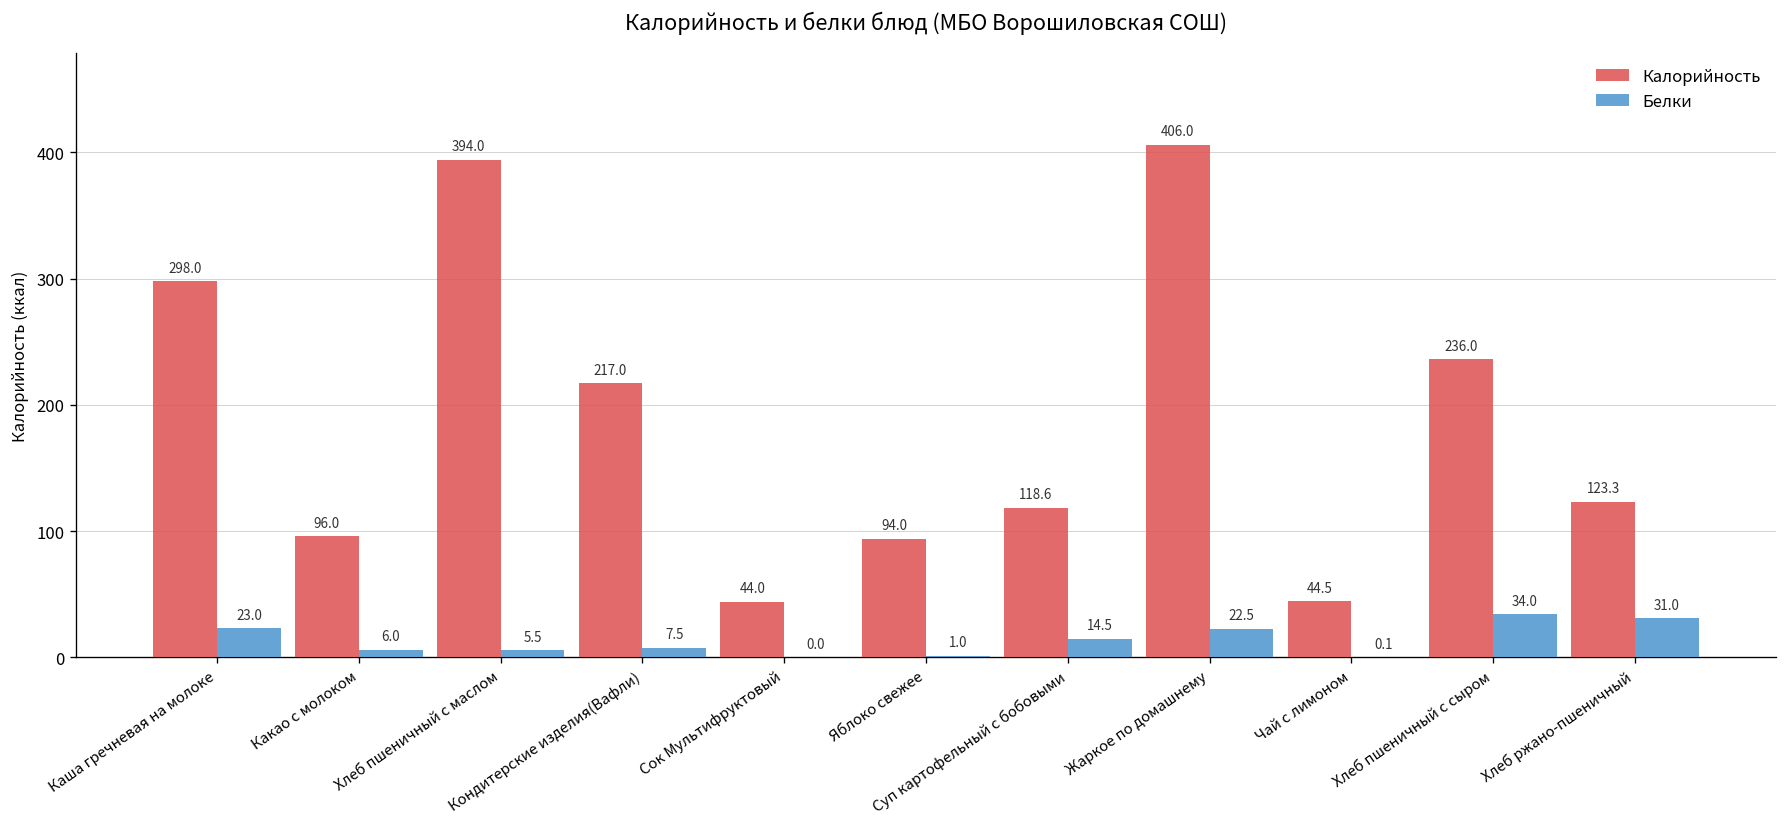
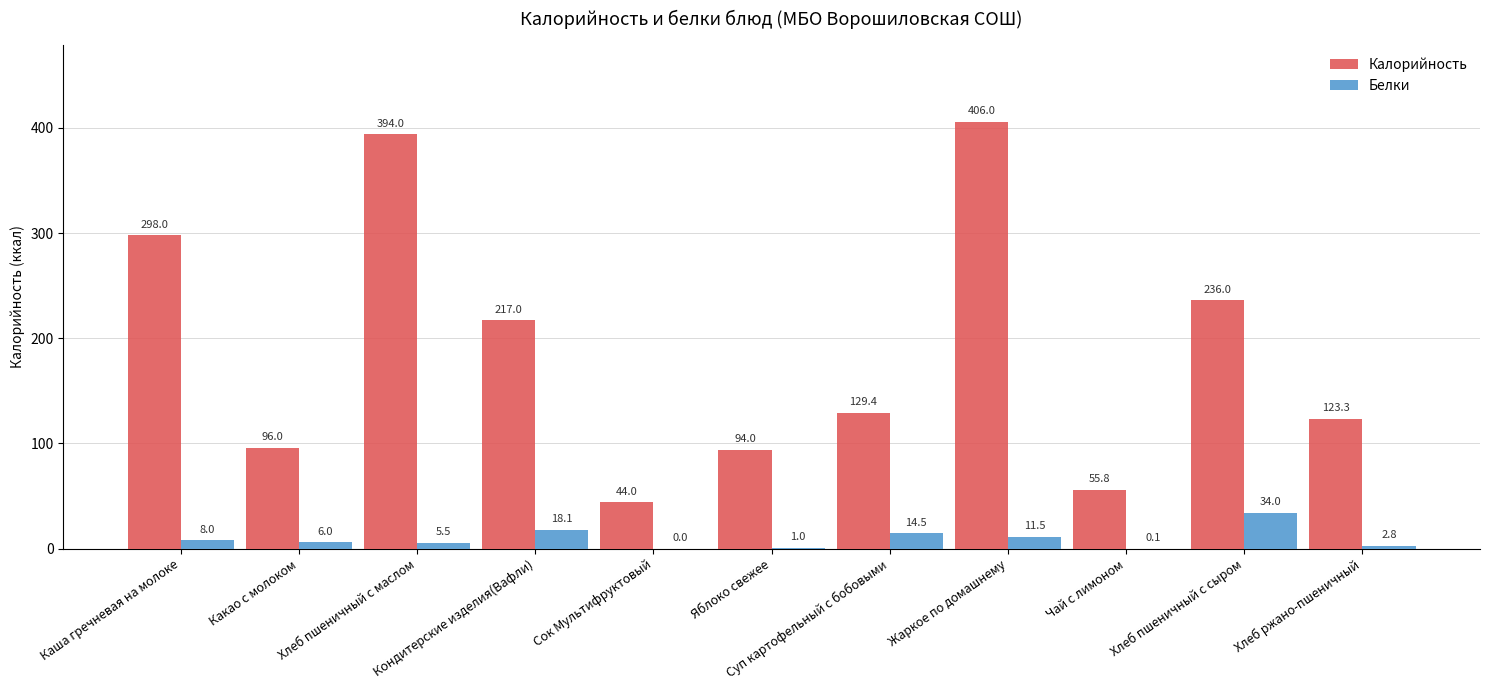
Белки, Каша гречневая на молоке: 23.0 -> 8.0
Белки, Кондитерские изделия(Вафли): 7.5 -> 18.1
Калорийность, Суп картофельный с бобовыми: 118.6 -> 129.4
Белки, Жаркое по домашнему: 22.5 -> 11.5
Калорийность, Чай с лимоном: 44.5 -> 55.8
Белки, Хлеб ржано-пшеничный: 31.0 -> 2.8
